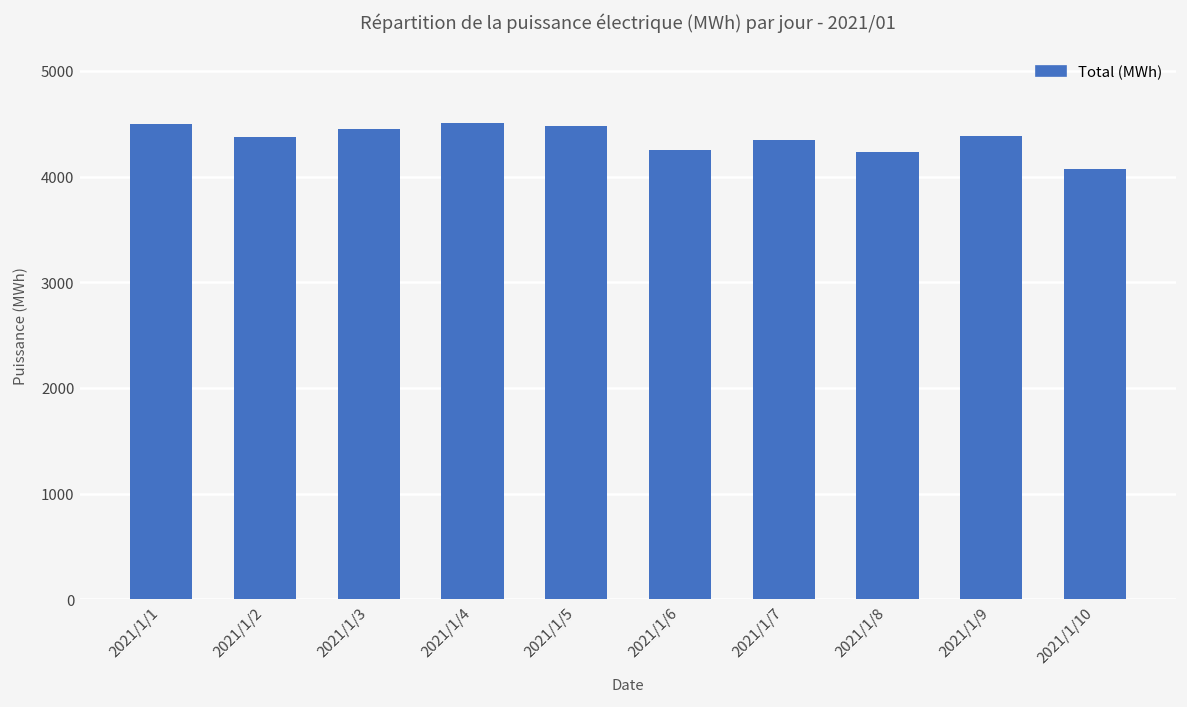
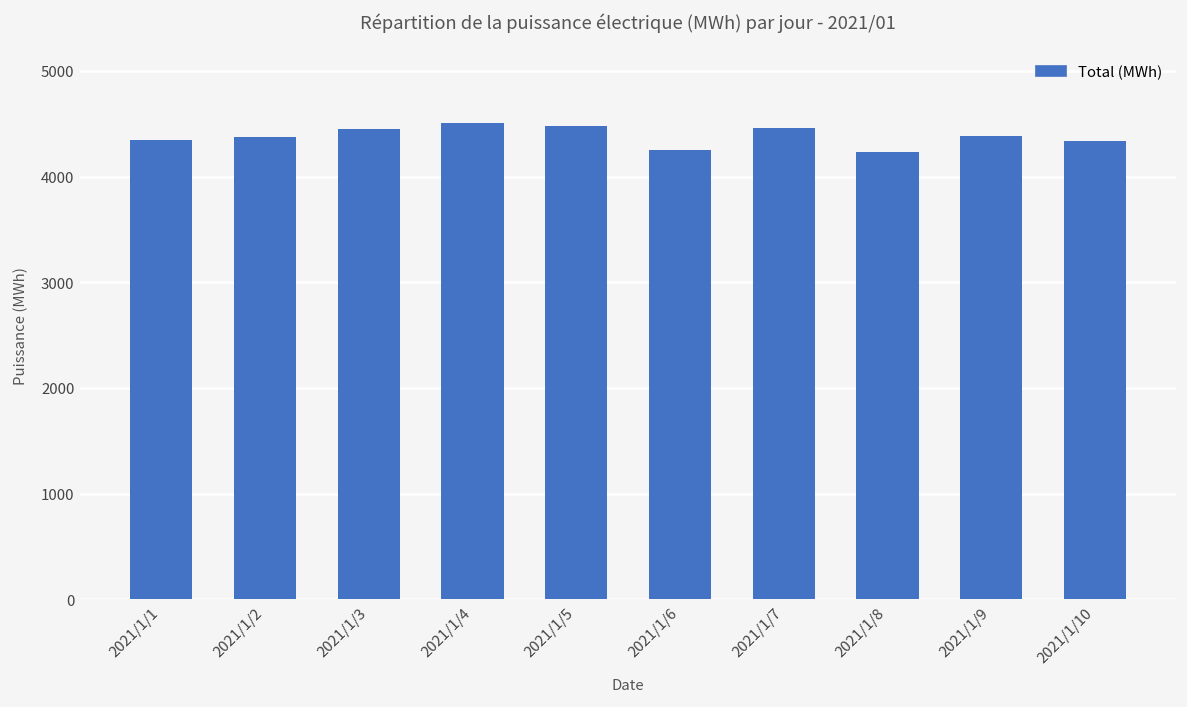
2021/1/1: 4500 -> 4300
2021/1/7: 4400 -> 4500
2021/1/10: 4100 -> 4300
